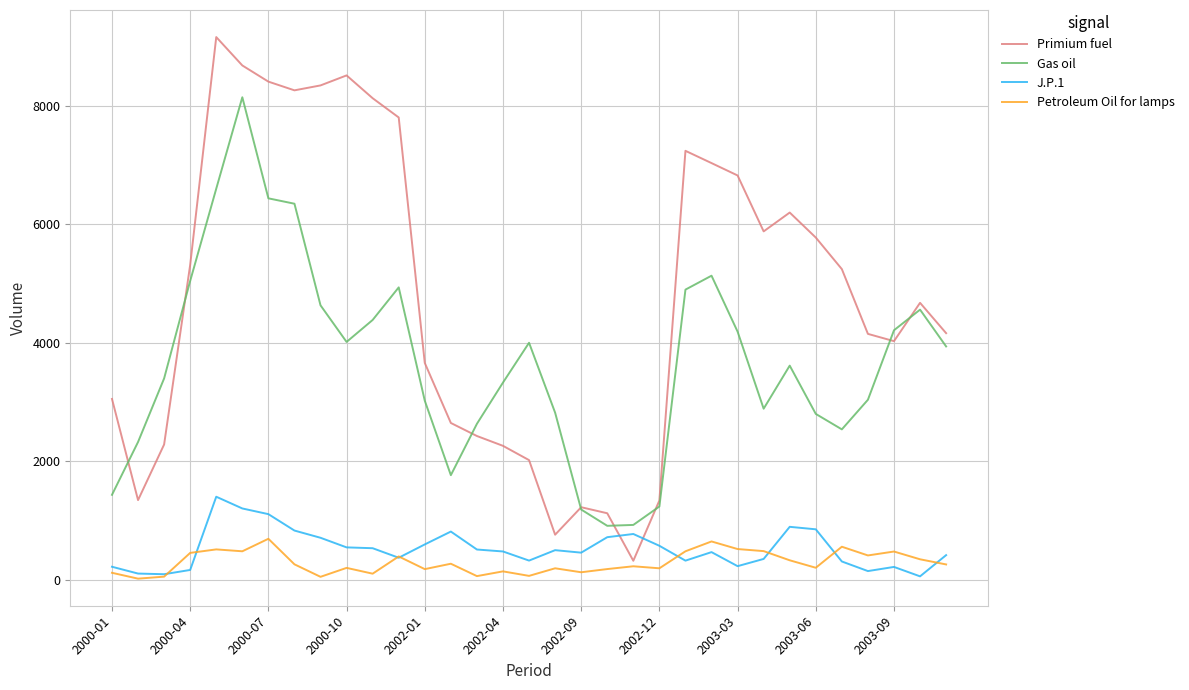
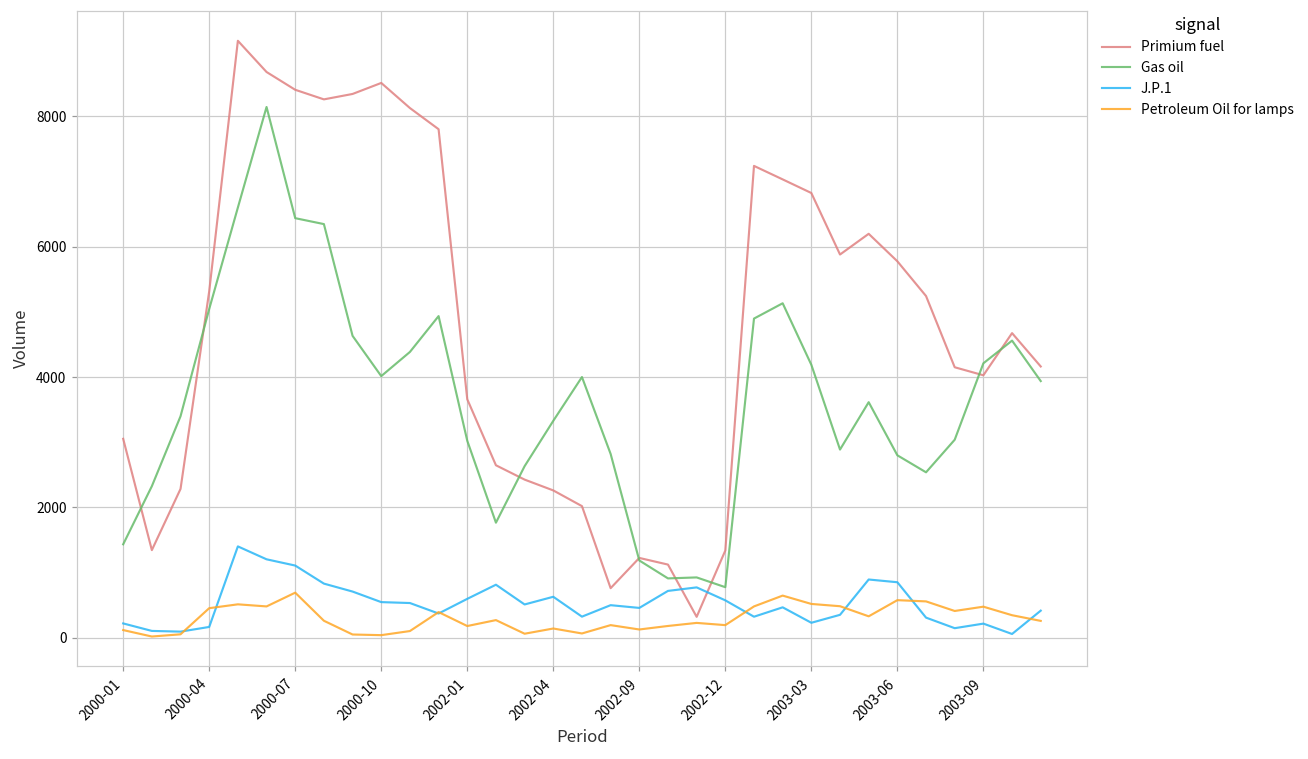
Petroleum Oil for lamps, 2000-10: 200 -> 0
J.P.1, 2002-04: 500 -> 600
Gas oil, 2002-12: 1200 -> 800
Petroleum Oil for lamps, 2003-06: 200 -> 600
